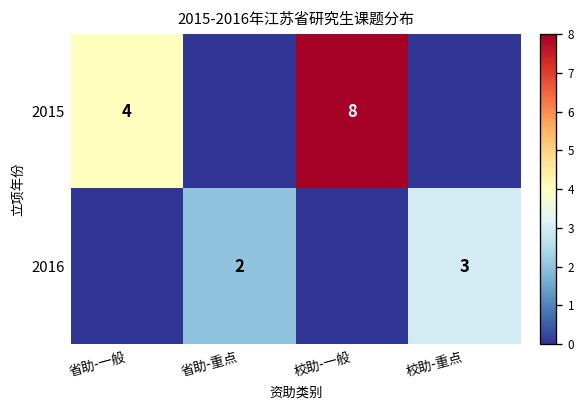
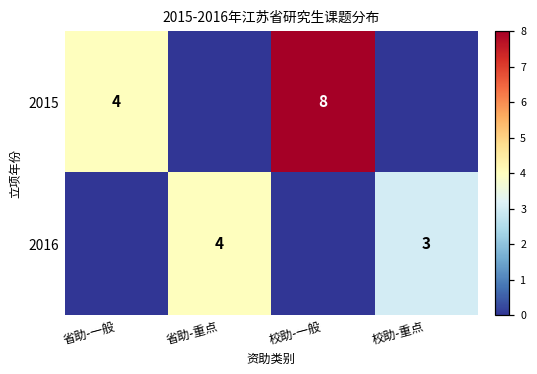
2016, 省助-重点: 2 -> 4
